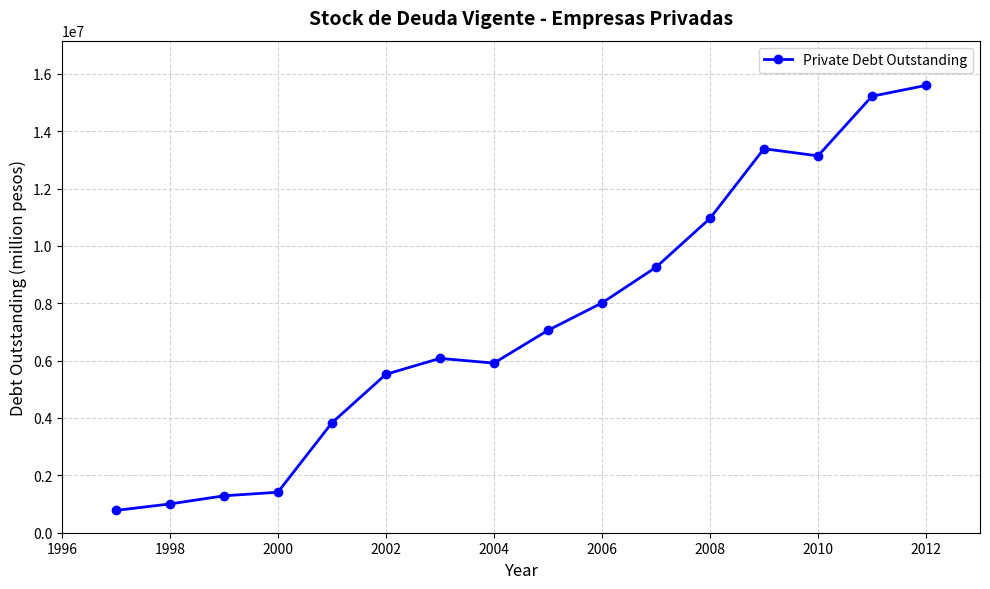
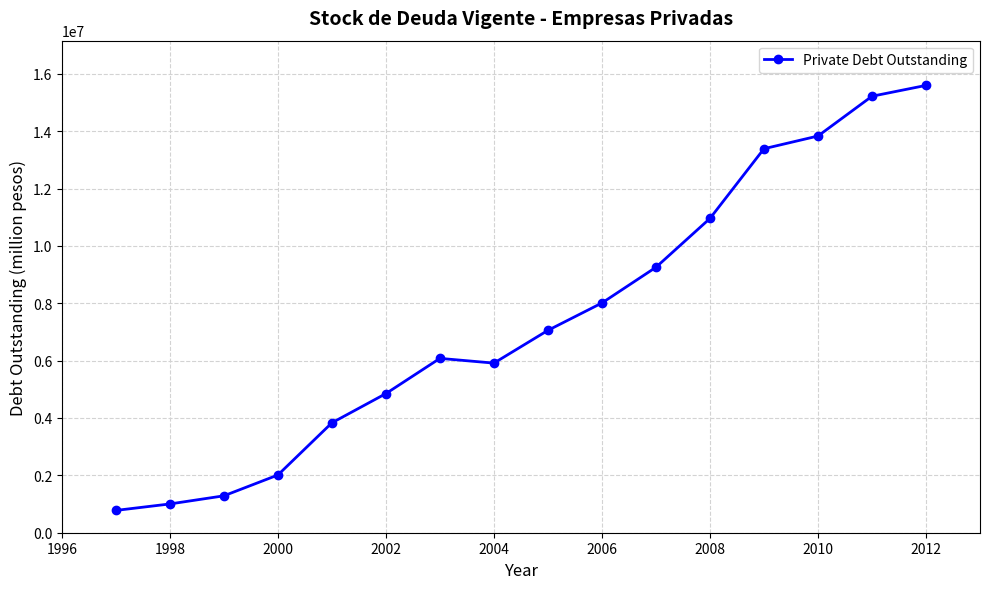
2000: 1400000 -> 2000000
2002: 5500000 -> 4900000
2010: 13100000 -> 13800000
